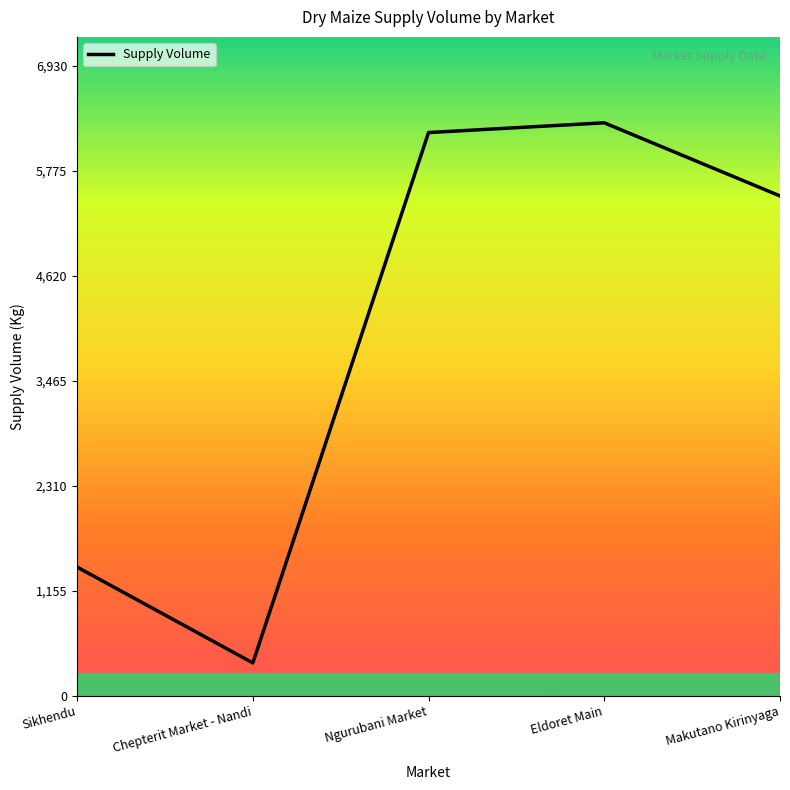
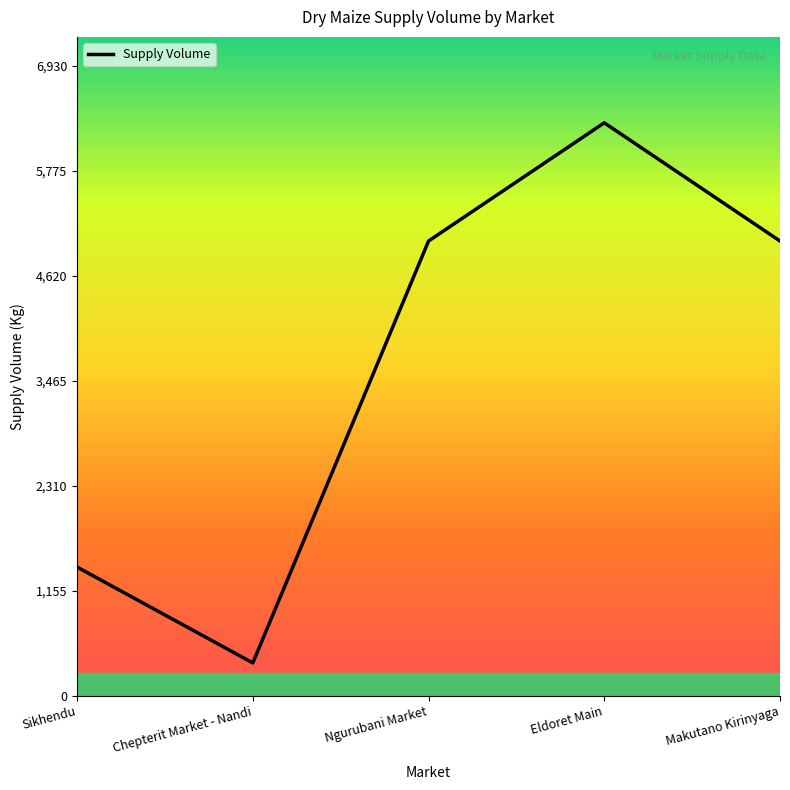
Ngurubani Market: 6,200 -> 5,000
Makutano Kirinyaga: 5,500 -> 5,000
